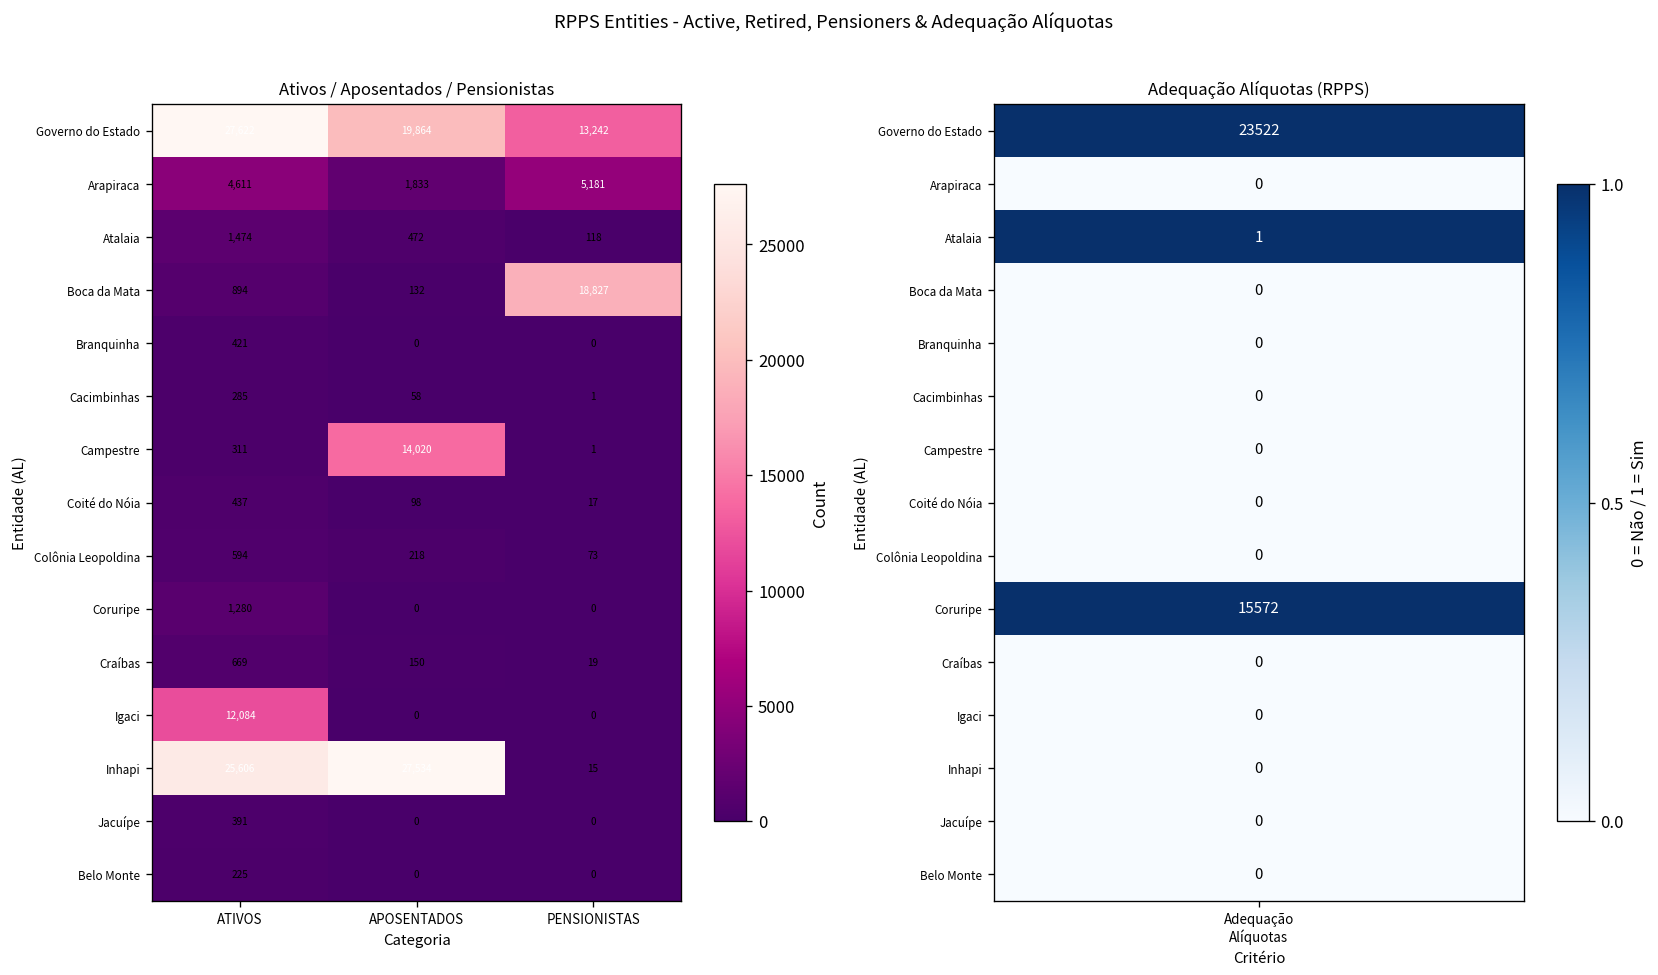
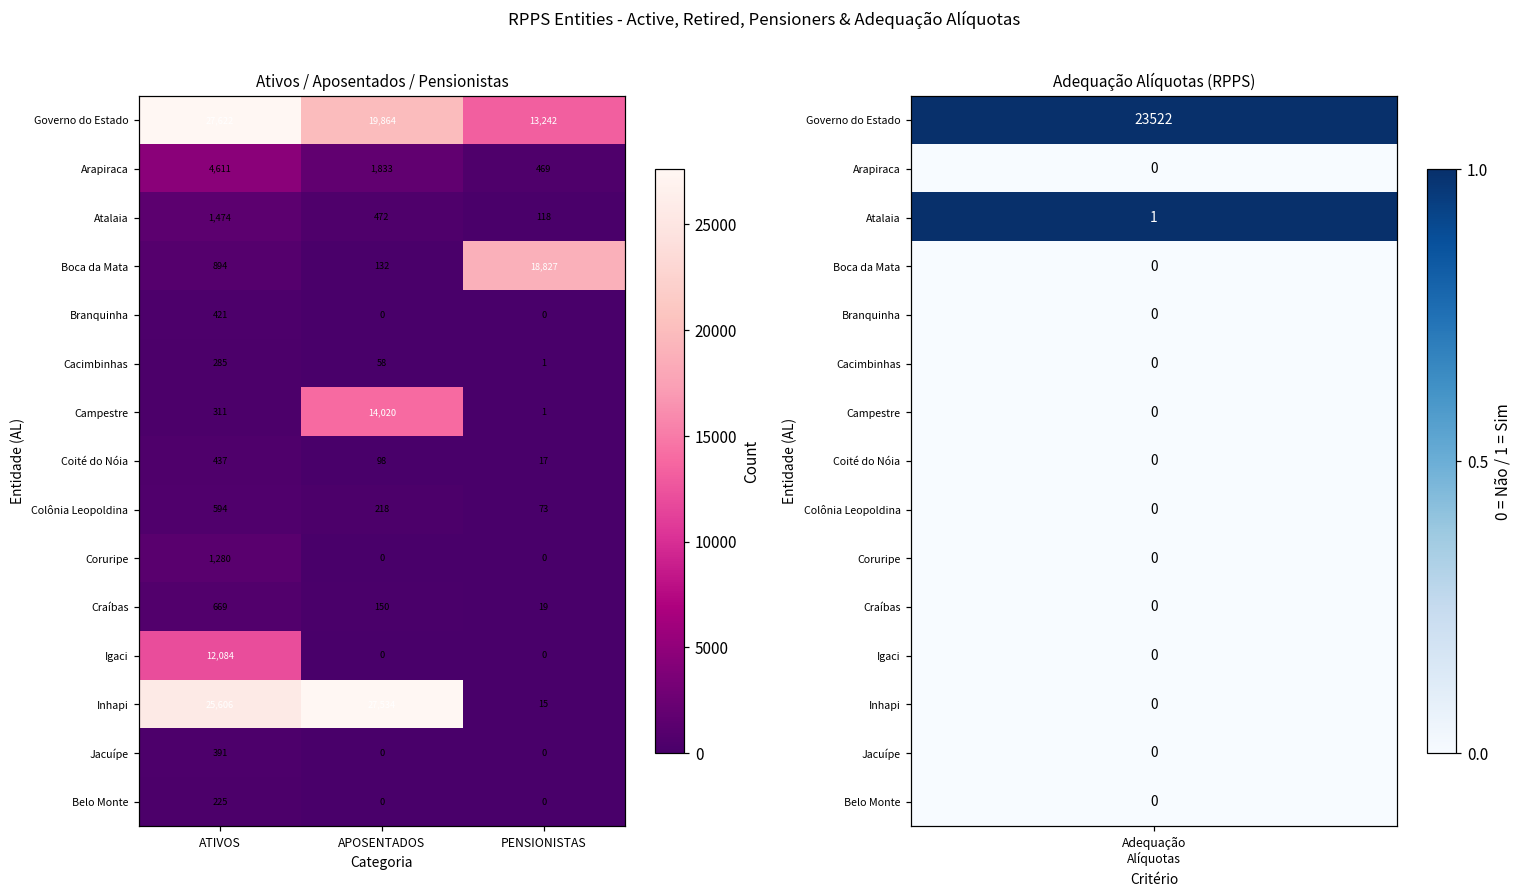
Ativos / Aposentados / Pensionistas, Arapiraca, PENSIONISTAS: 5,181 -> 469
Adequação Alíquotas (RPPS), Coruripe, Adequação Alíquotas: 15572 -> 0
